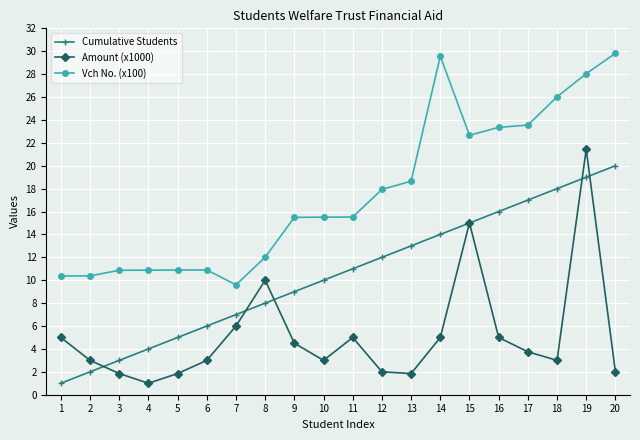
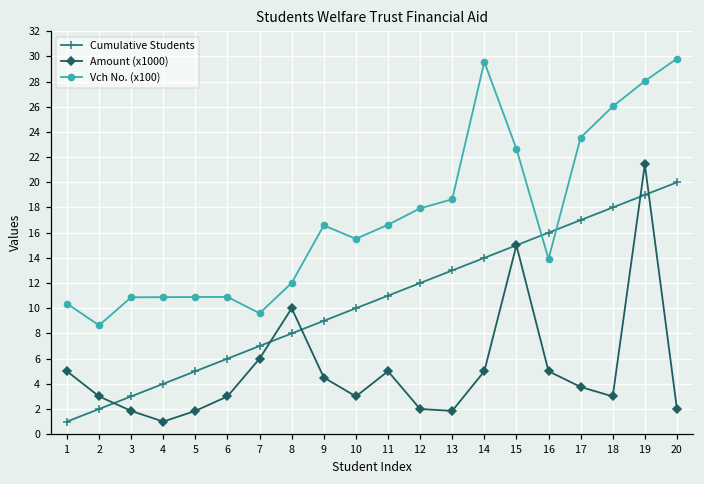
Vch No. (x100), 2: 10.4 -> 8.6
Vch No. (x100), 9: 15.5 -> 16.6
Vch No. (x100), 11: 15.5 -> 16.6
Vch No. (x100), 16: 23.4 -> 13.9
